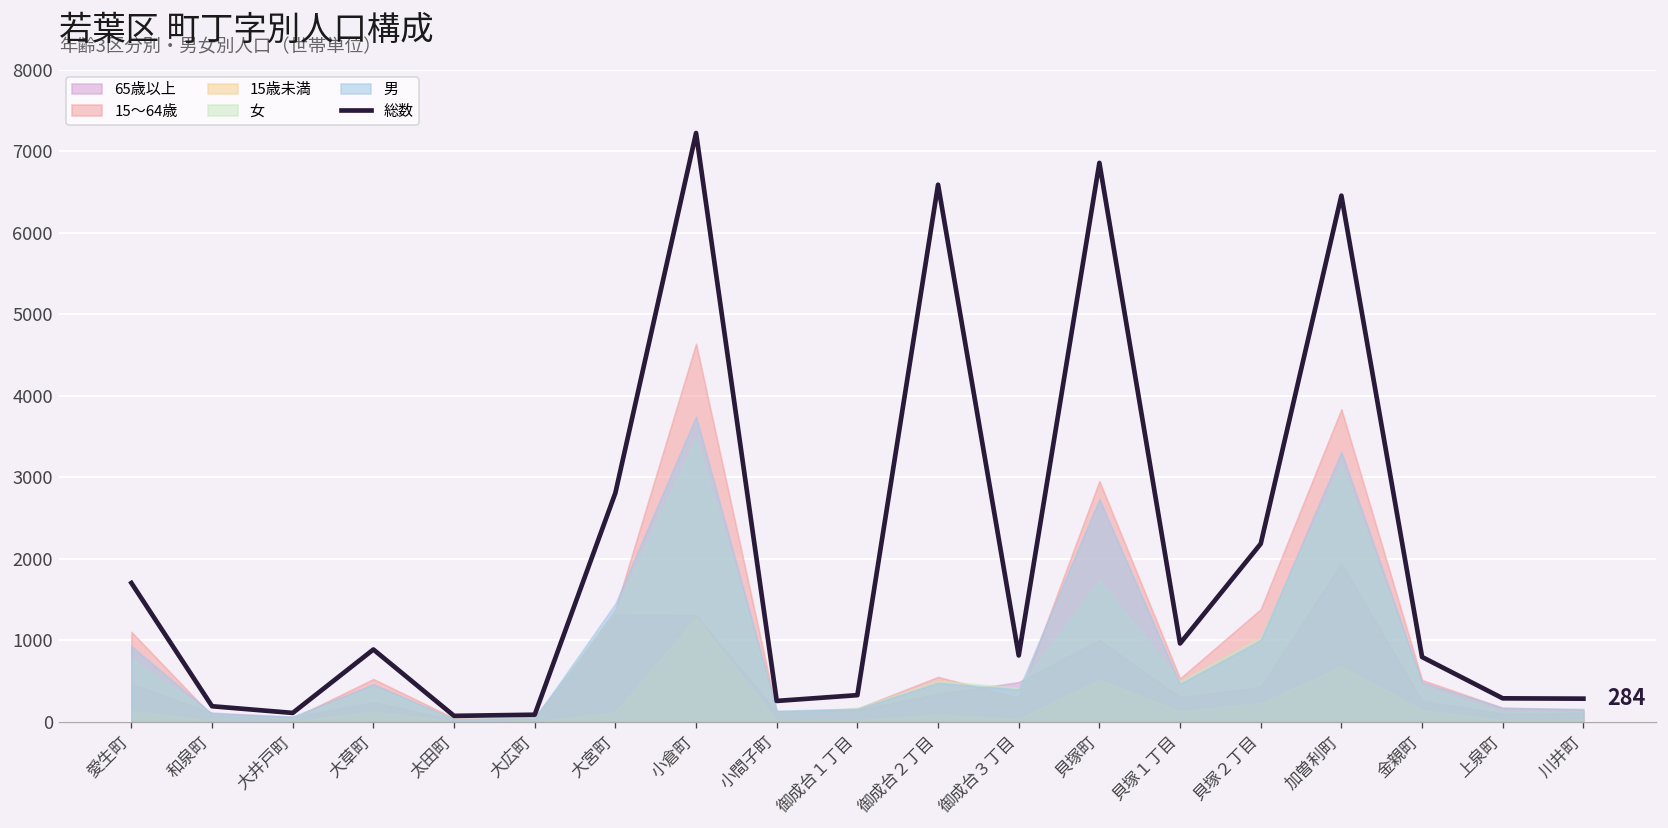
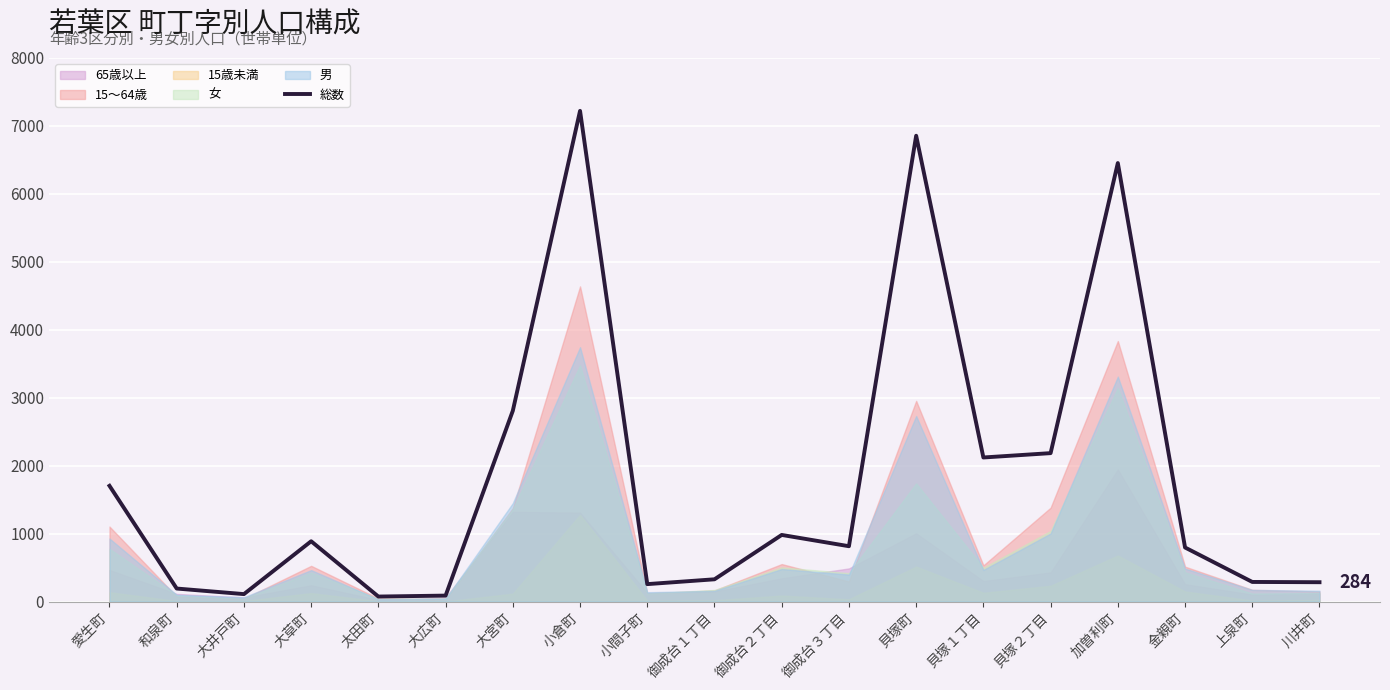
総数, 御成台２丁目: 6600 -> 1000
総数, 貝塚１丁目: 1000 -> 2100
